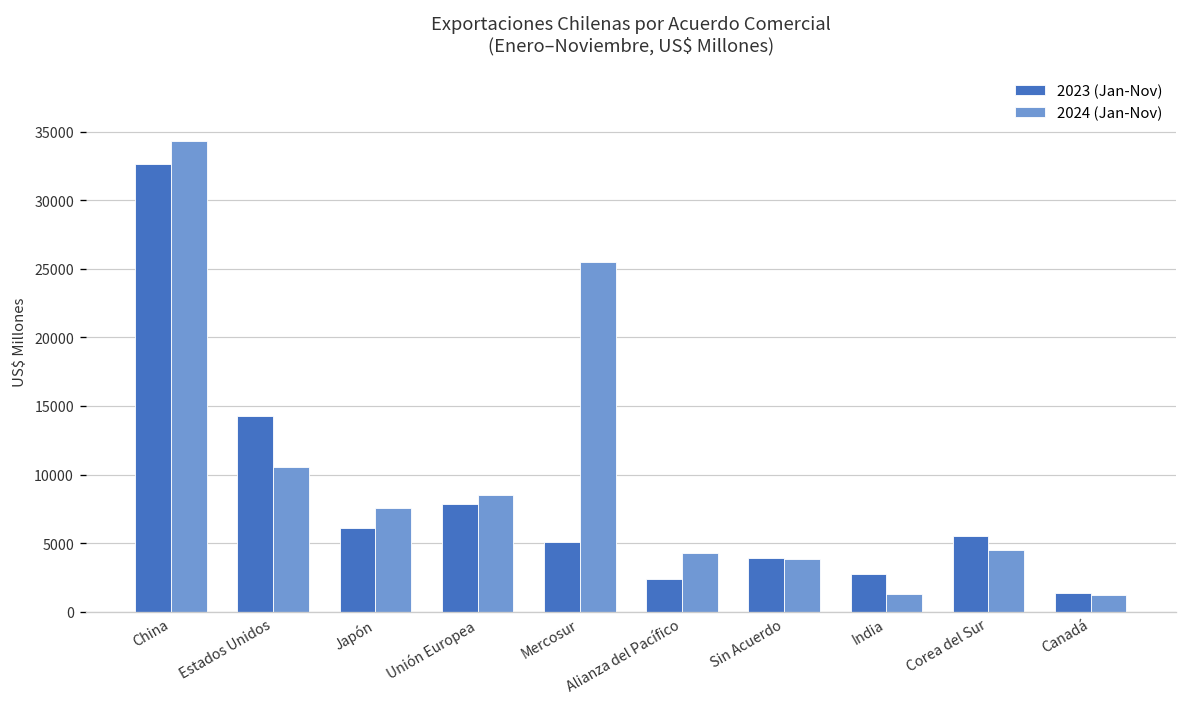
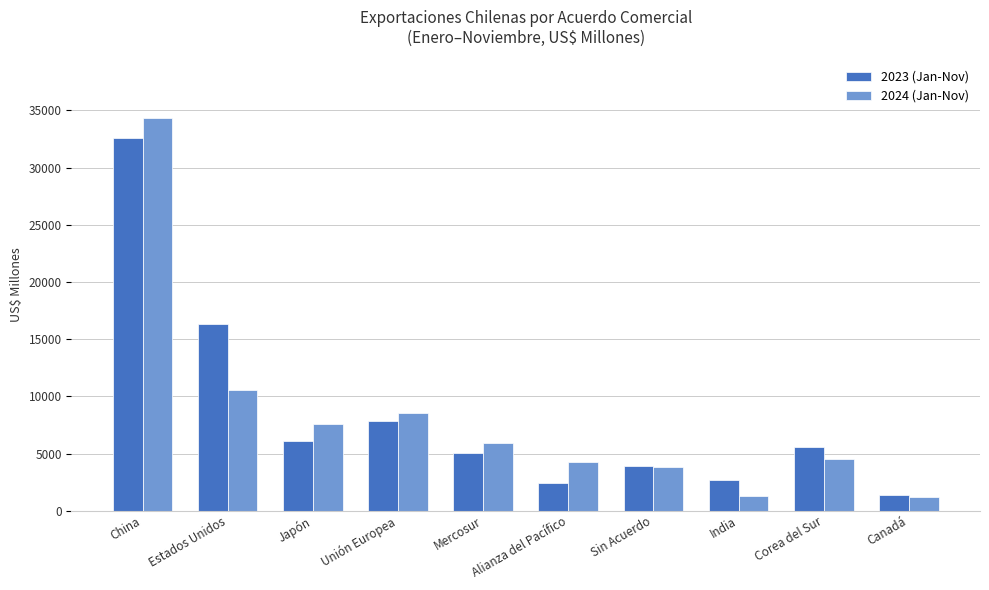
2023 (Jan-Nov), Estados Unidos: 14200 -> 16400
2024 (Jan-Nov), Mercosur: 25500 -> 5900
